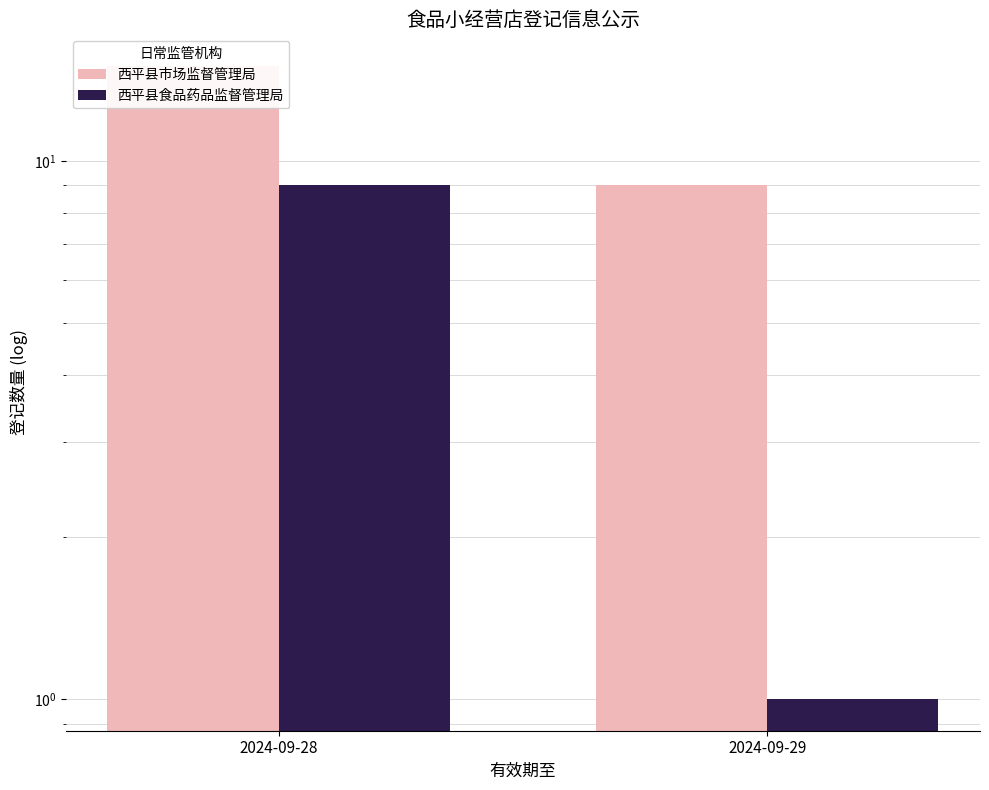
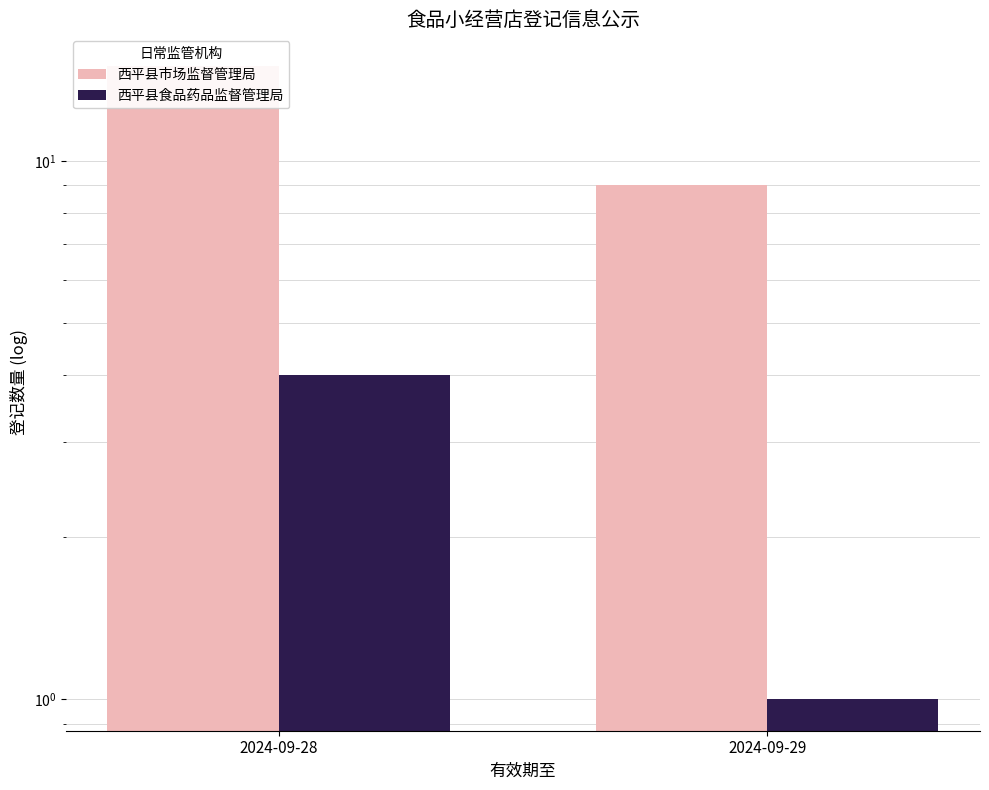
西平县食品药品监督管理局, 2024-09-28: 9 -> 4
